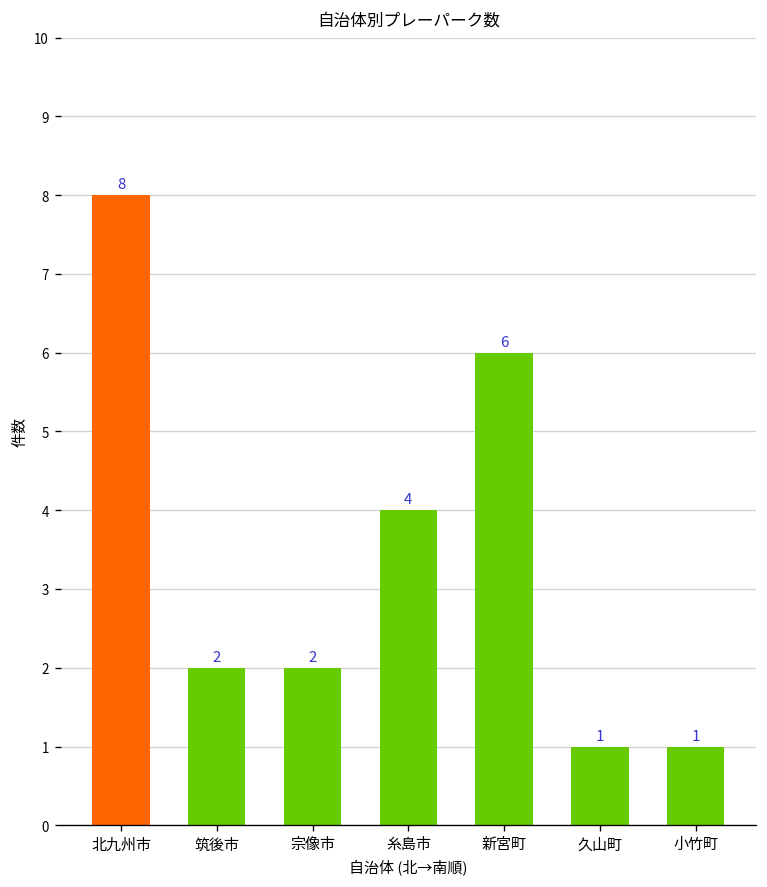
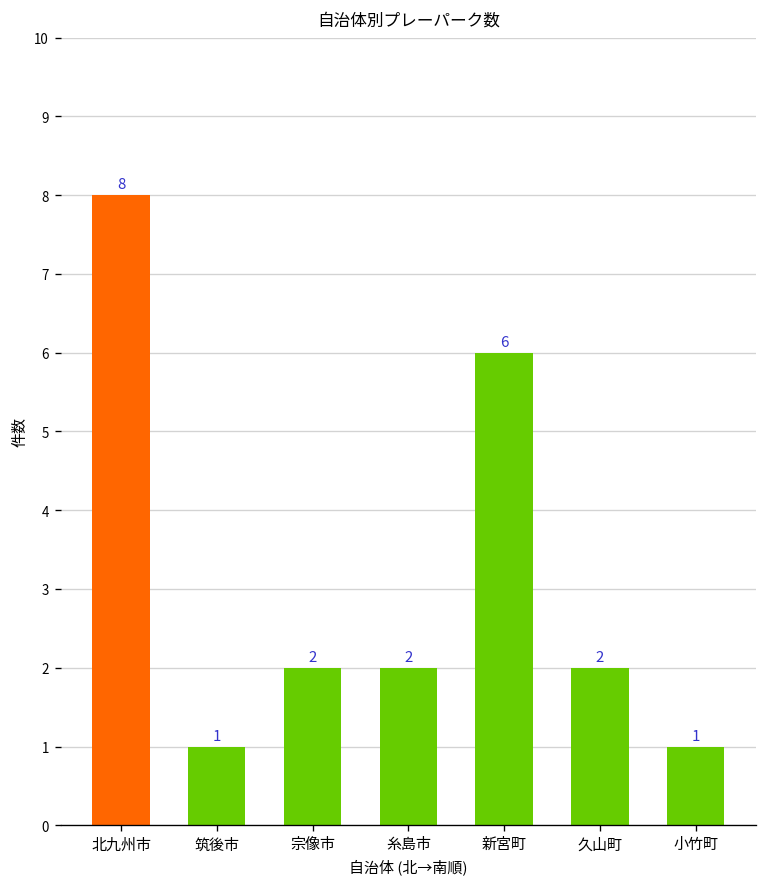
筑後市: 2 -> 1
糸島市: 4 -> 2
久山町: 1 -> 2
